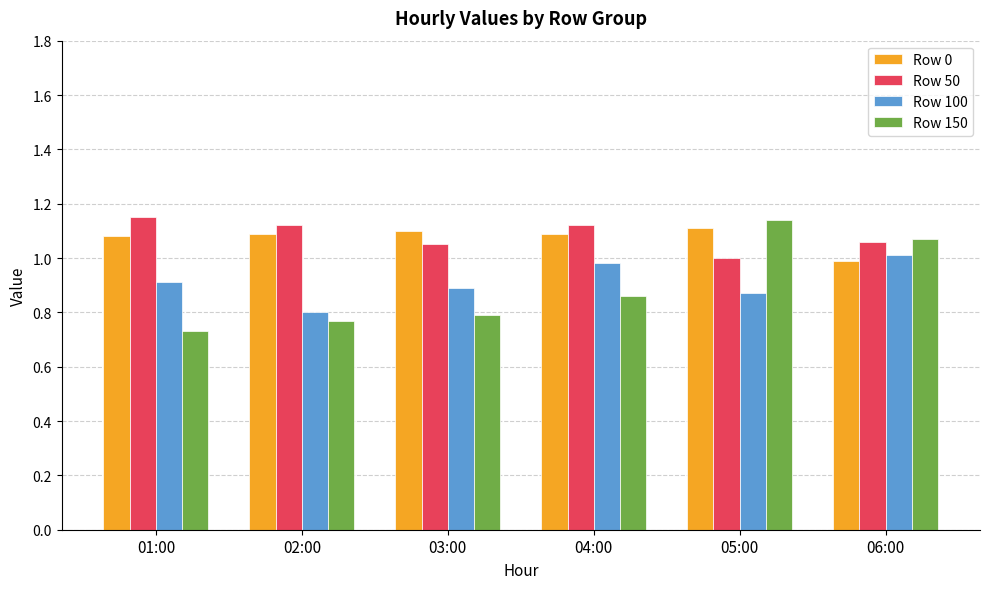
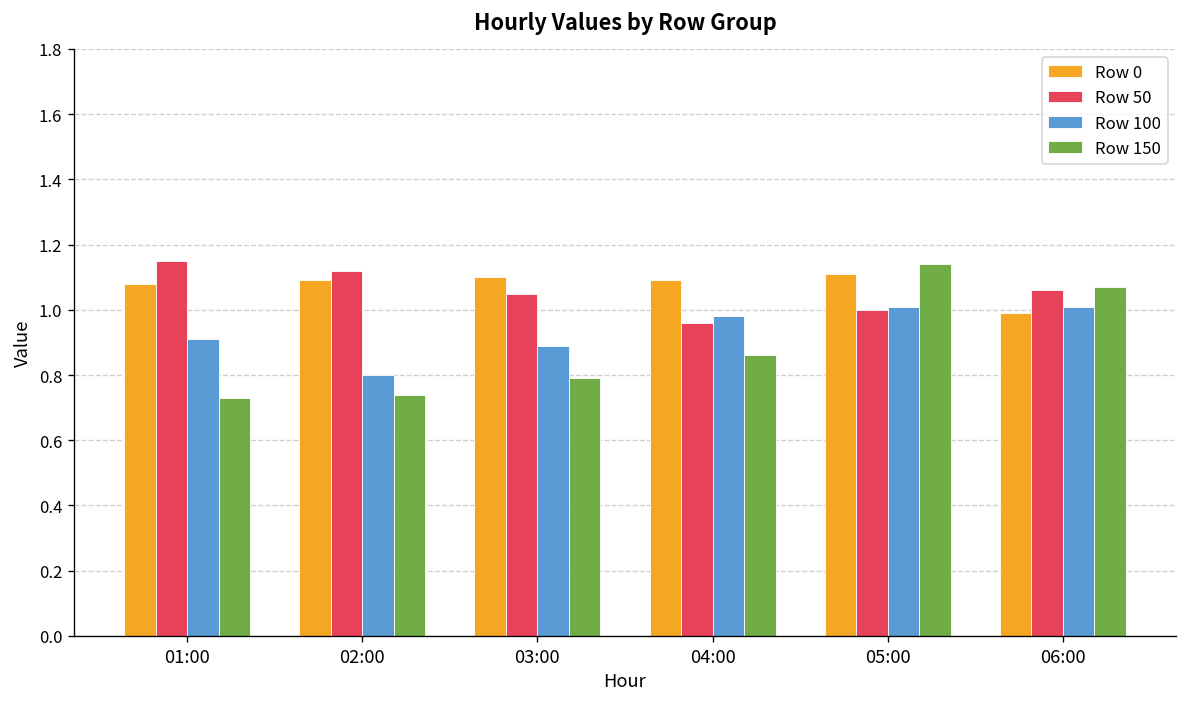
Row 150, 02:00: 0.77 -> 0.74
Row 50, 04:00: 1.12 -> 0.96
Row 100, 05:00: 0.87 -> 1.01
